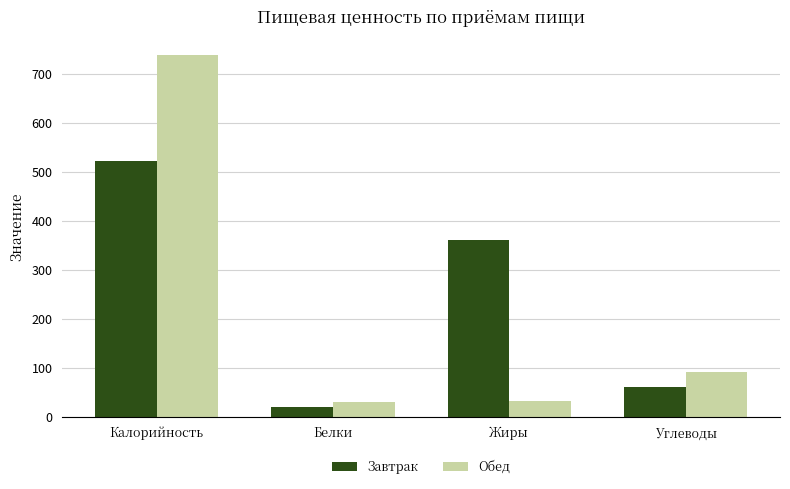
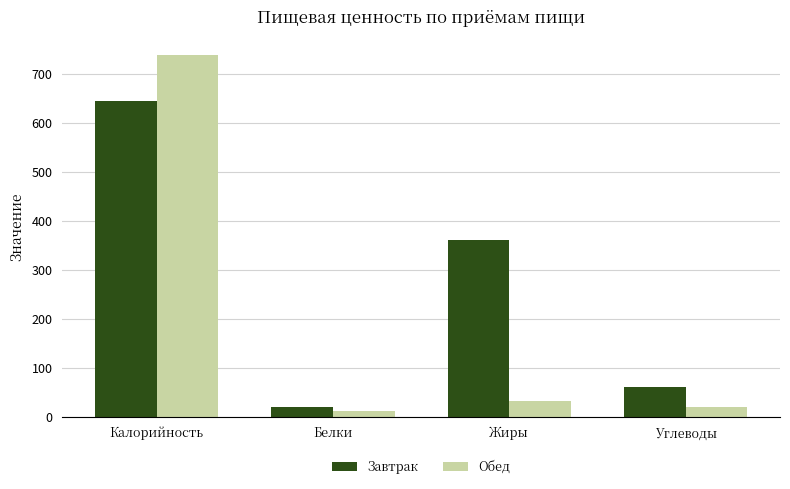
Завтрак, Калорийность: 520 -> 640
Обед, Белки: 30 -> 10
Обед, Углеводы: 90 -> 20
